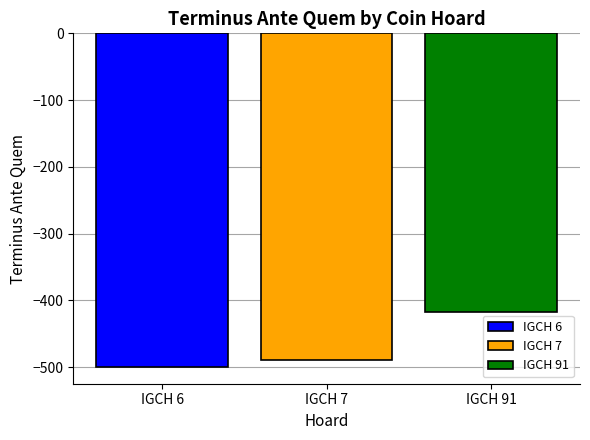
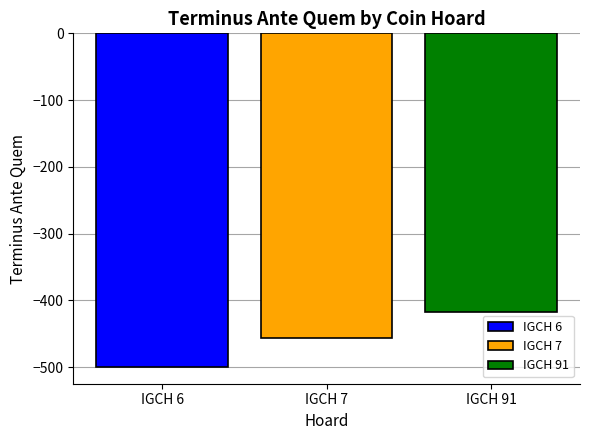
IGCH 7: -490 -> -460
